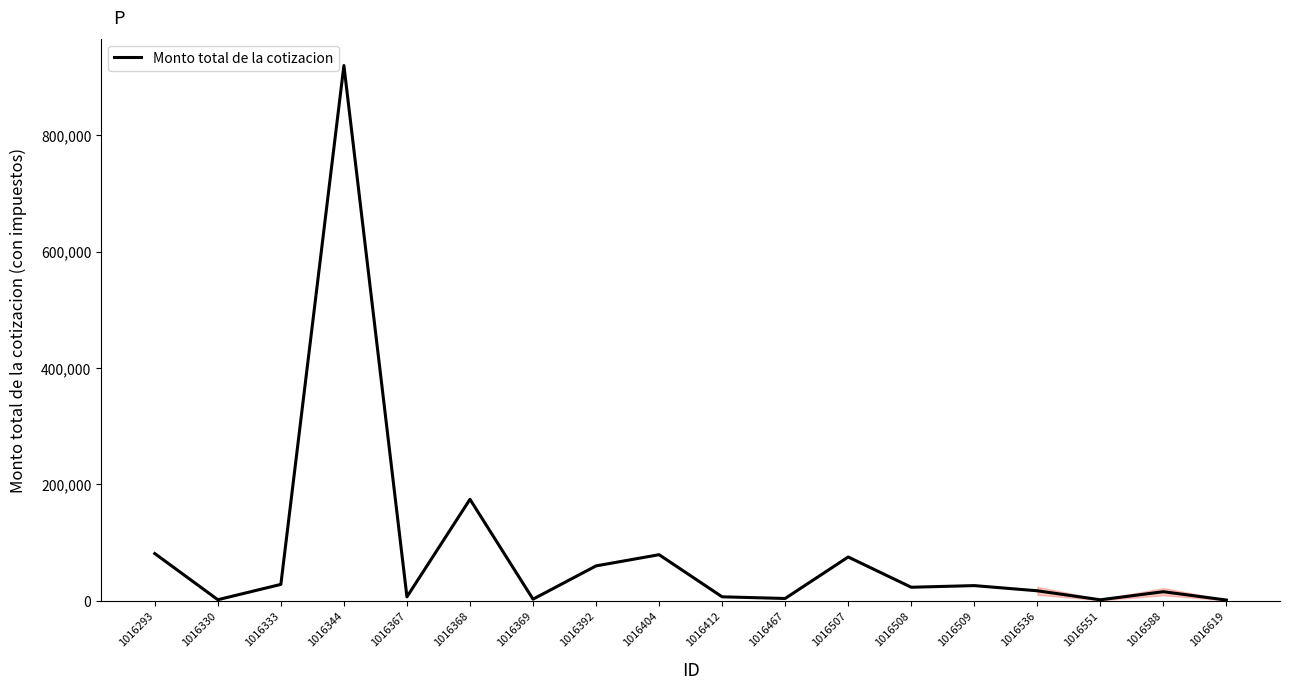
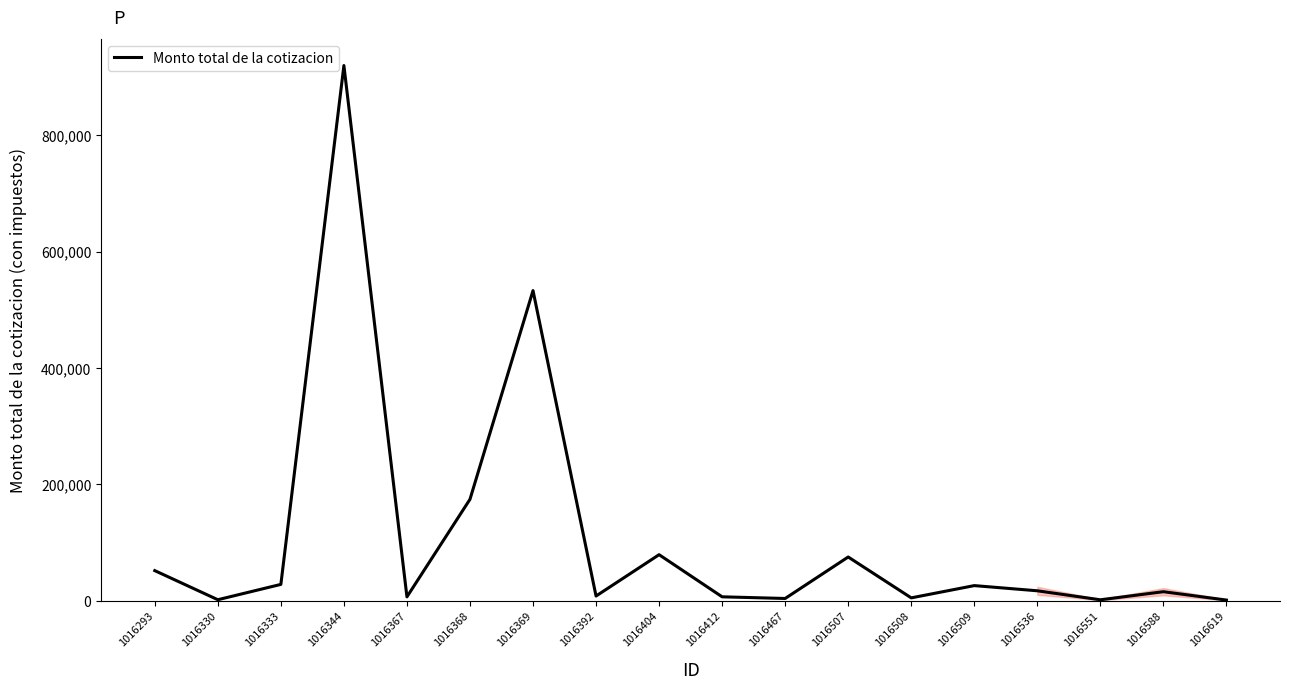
Monto total de la cotizacion, 1016293: 80,000 -> 50,000
Monto total de la cotizacion, 1016369: 0 -> 530,000
Monto total de la cotizacion, 1016392: 60,000 -> 10,000
Monto total de la cotizacion, 1016508: 20,000 -> 0
